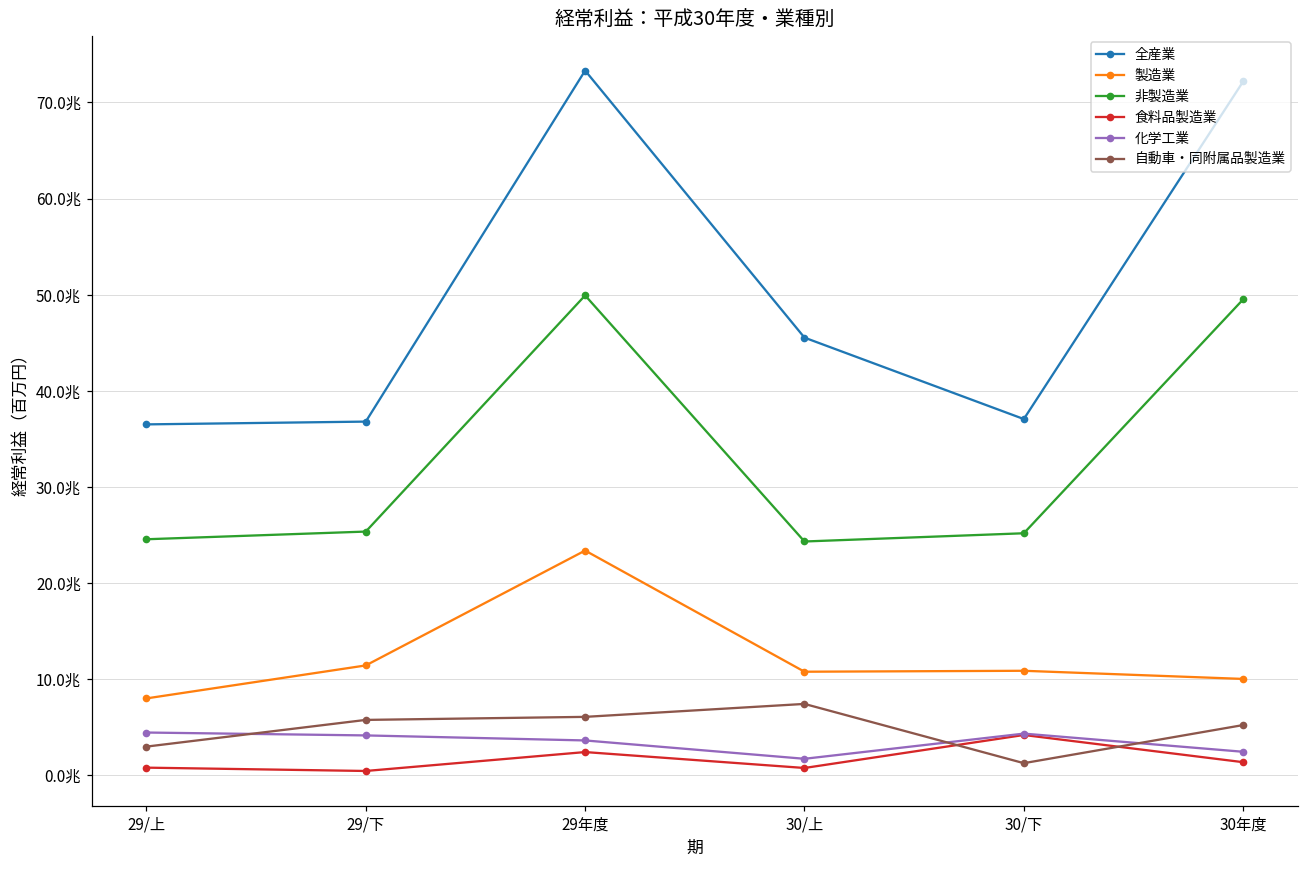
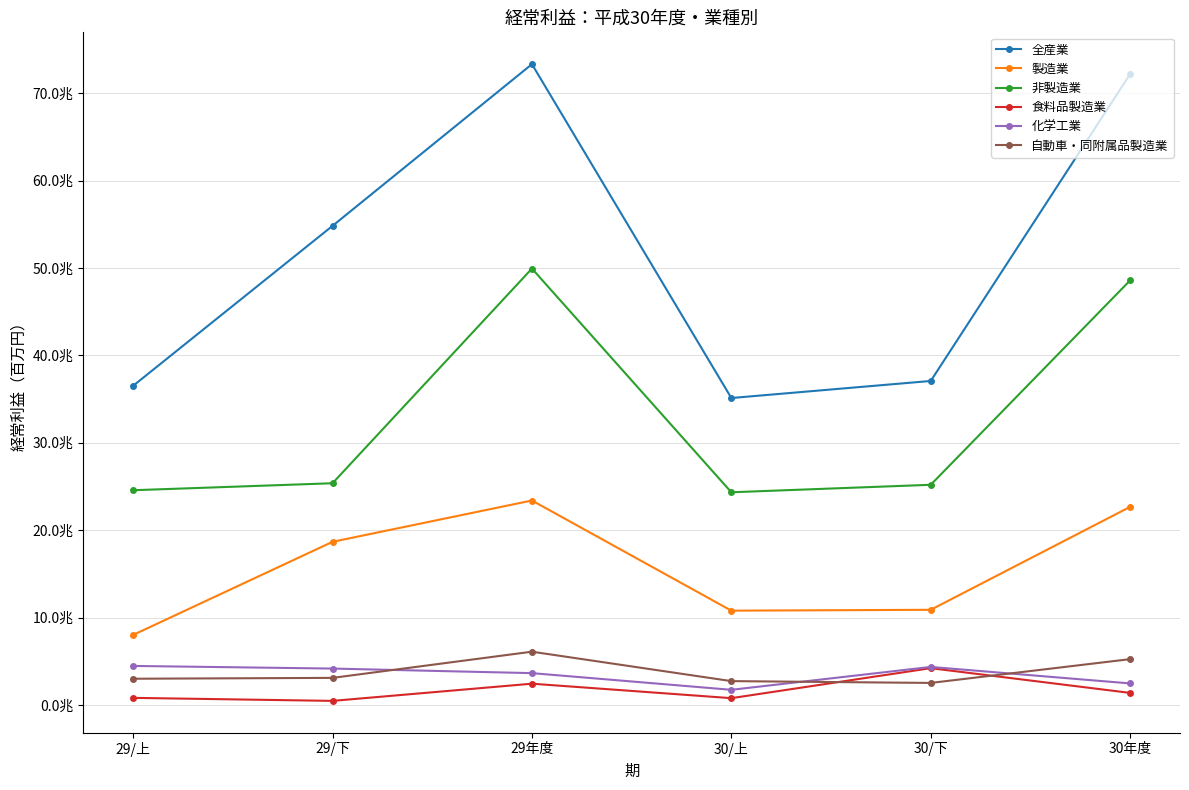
全産業, 29/下: 37兆 -> 55兆
製造業, 29/下: 11兆 -> 19兆
自動車・同附属品製造業, 29/下: 6兆 -> 3兆
全産業, 30/上: 46兆 -> 35兆
自動車・同附属品製造業, 30/上: 7兆 -> 3兆
自動車・同附属品製造業, 30/下: 1兆 -> 3兆
製造業, 30年度: 10兆 -> 23兆
非製造業, 30年度: 50兆 -> 49兆
